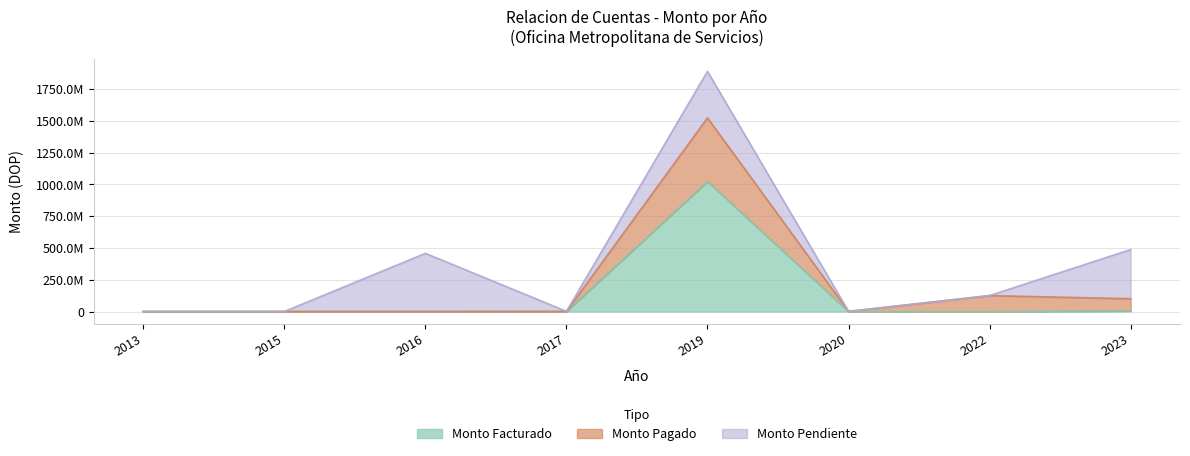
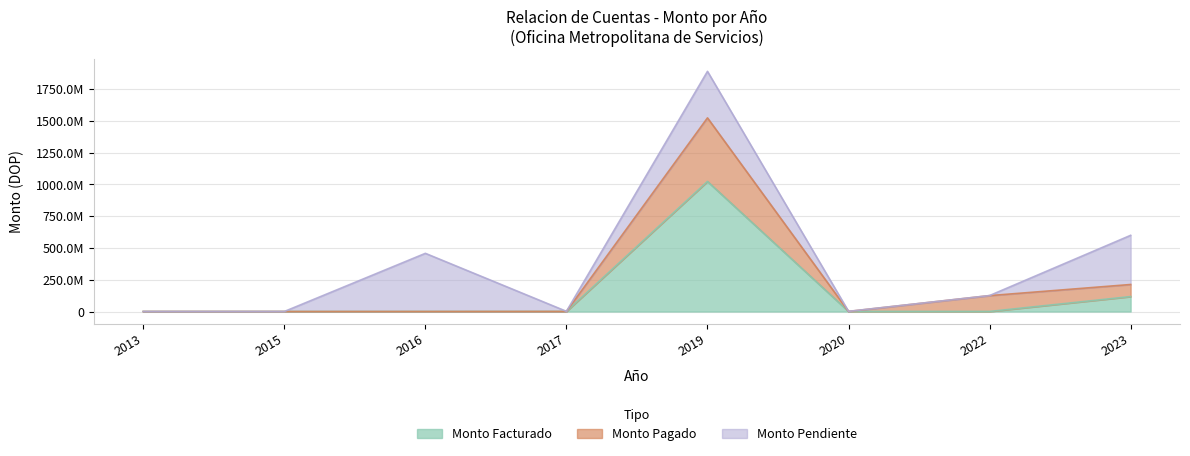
Monto Facturado, 2023: 10000000 -> 120000000
